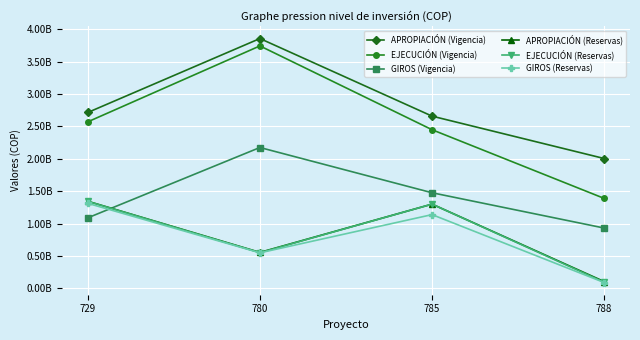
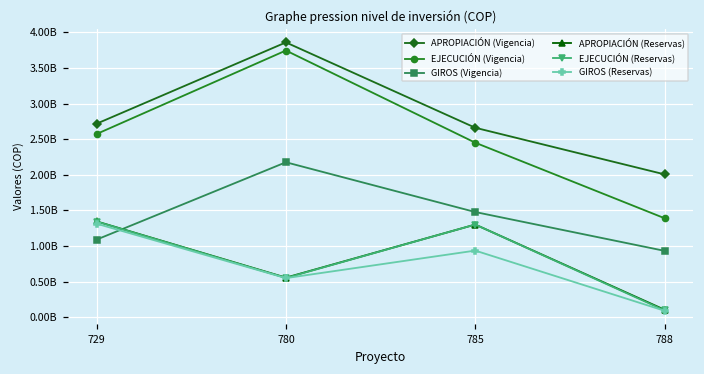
GIROS (Reservas), 785: 1100000000 -> 900000000
